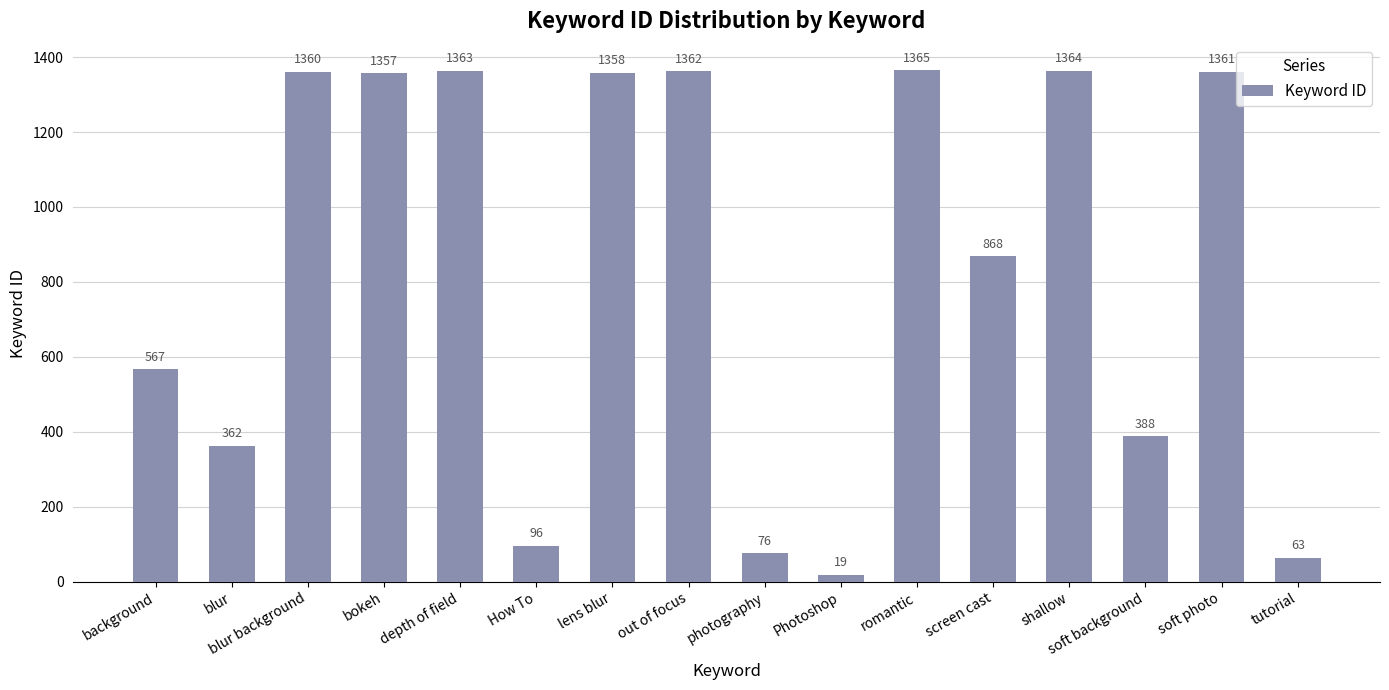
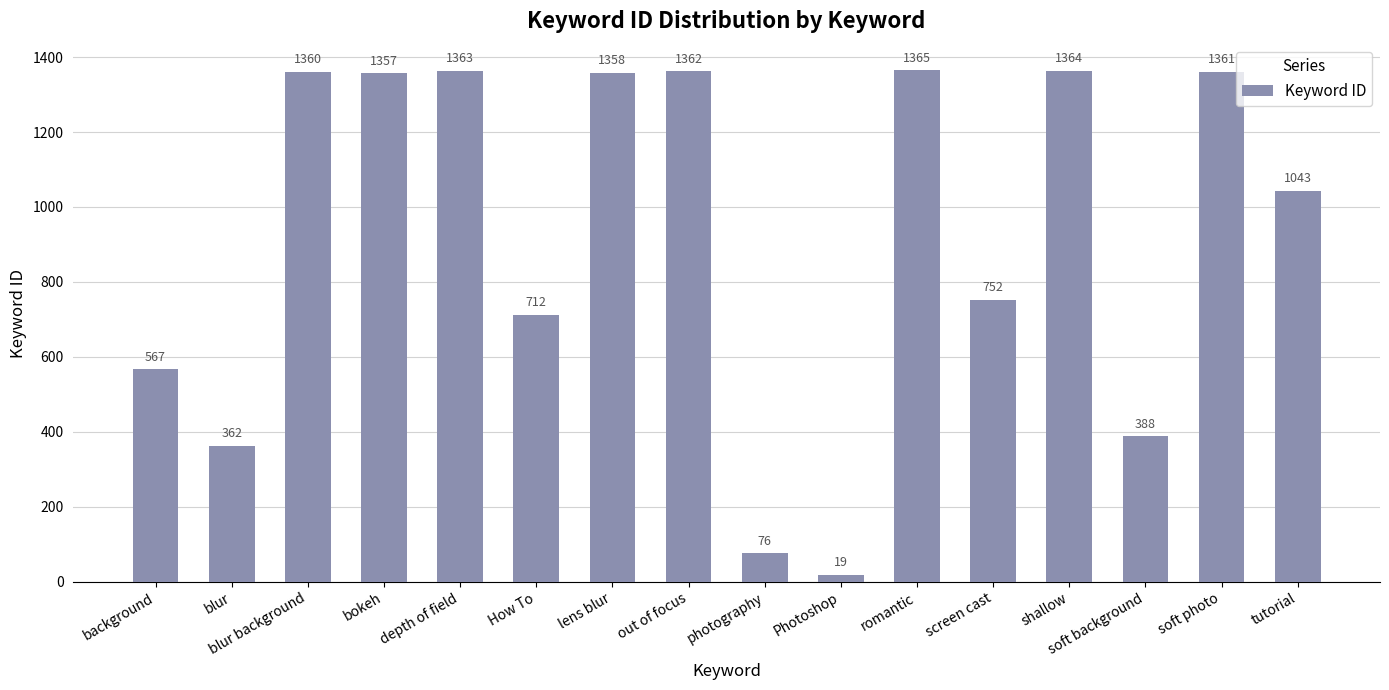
How To: 96 -> 712
screen cast: 868 -> 752
tutorial: 63 -> 1043
